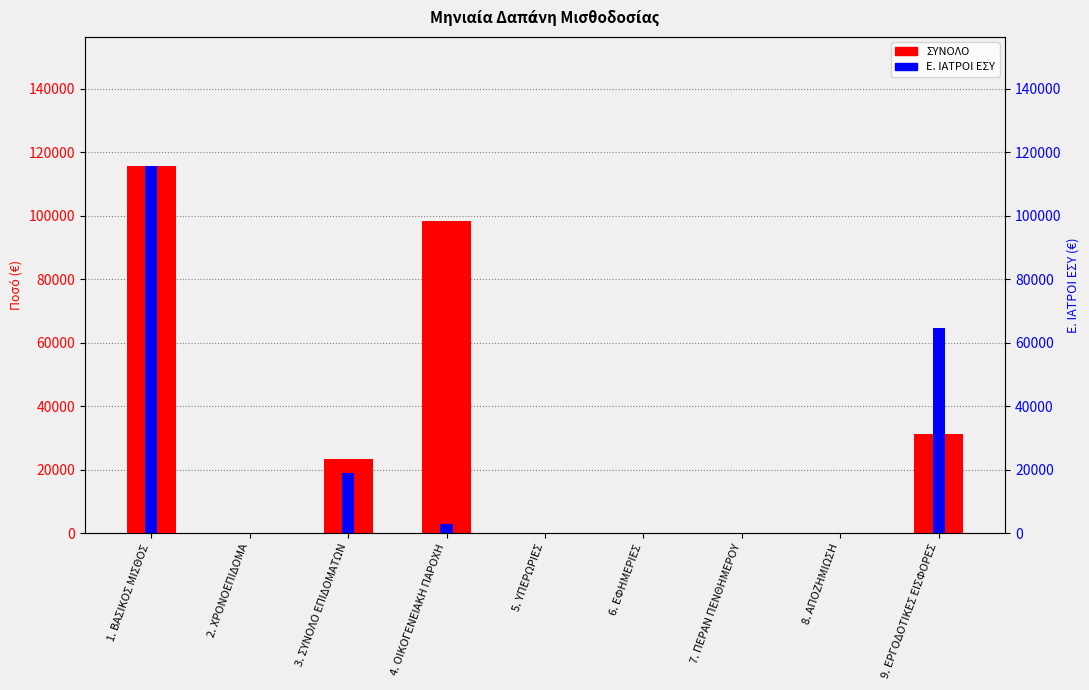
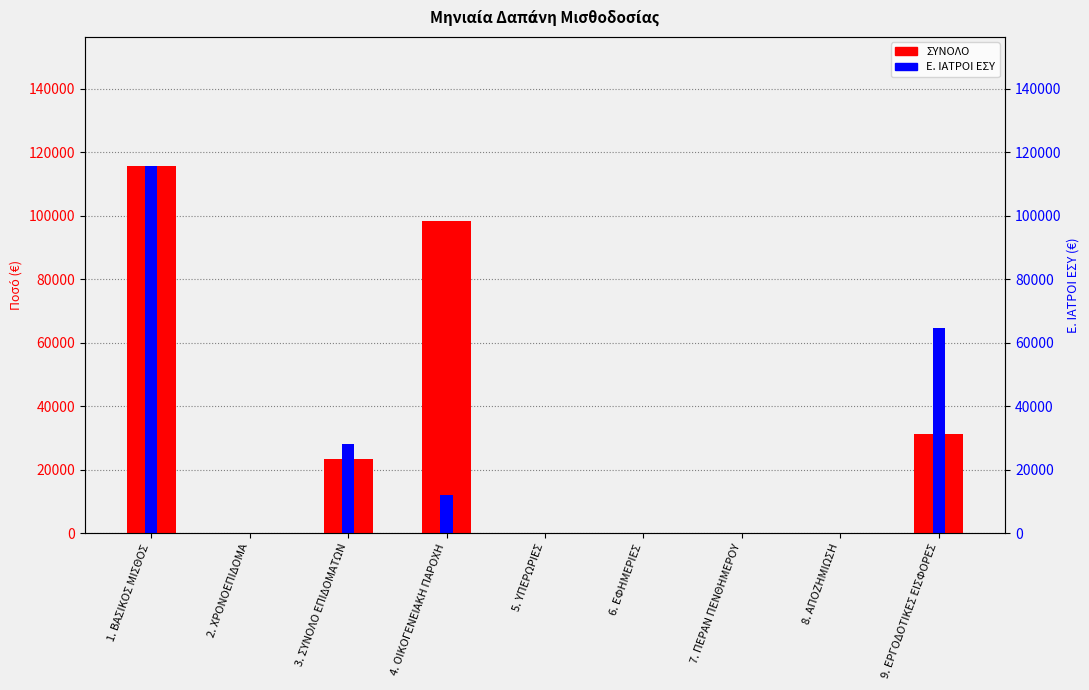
Ε. ΙΑΤΡΟΙ ΕΣΥ, 3. ΣΥΝΟΛΟ ΕΠΙΔΟΜΑΤΩΝ: 19000 -> 28000
Ε. ΙΑΤΡΟΙ ΕΣΥ, 4. ΟΙΚΟΓΕΝΕΙΑΚΗ ΠΑΡΟΧΗ: 3000 -> 12000
